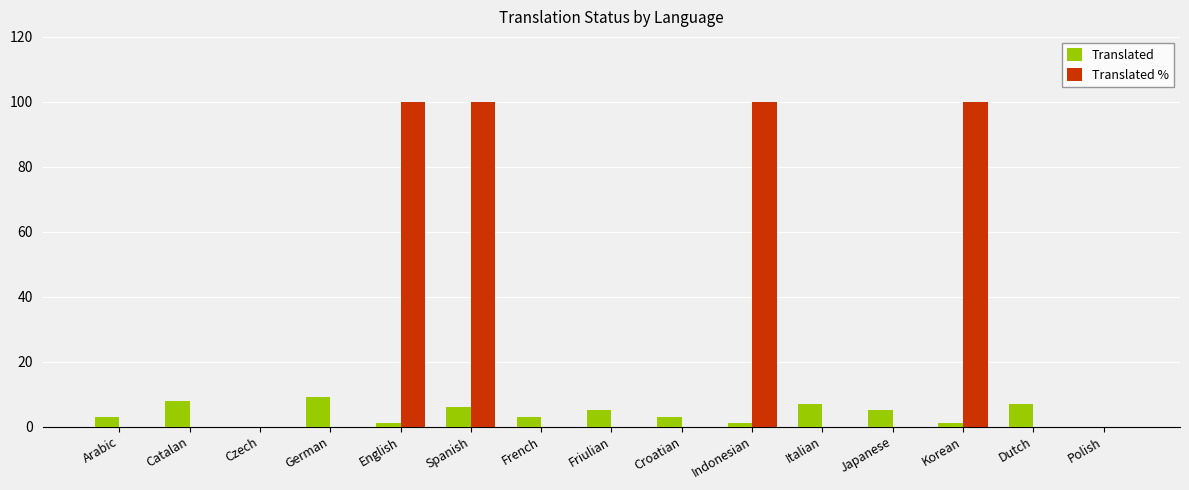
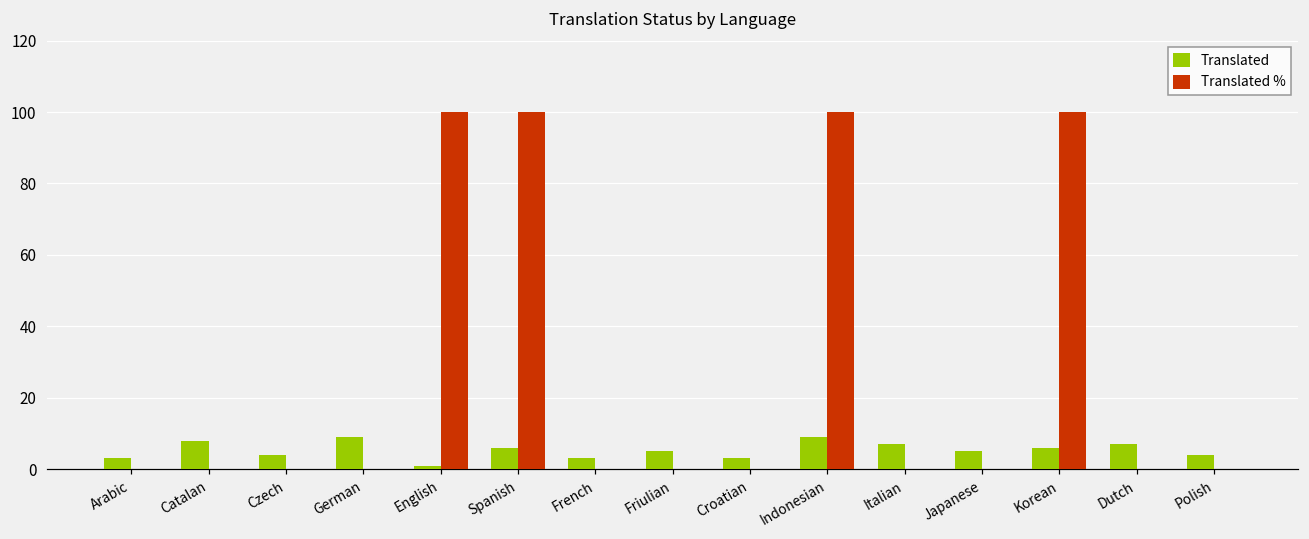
Translated, Czech: 0 -> 4
Translated, Indonesian: 1 -> 9
Translated, Korean: 1 -> 6
Translated, Polish: 0 -> 4
